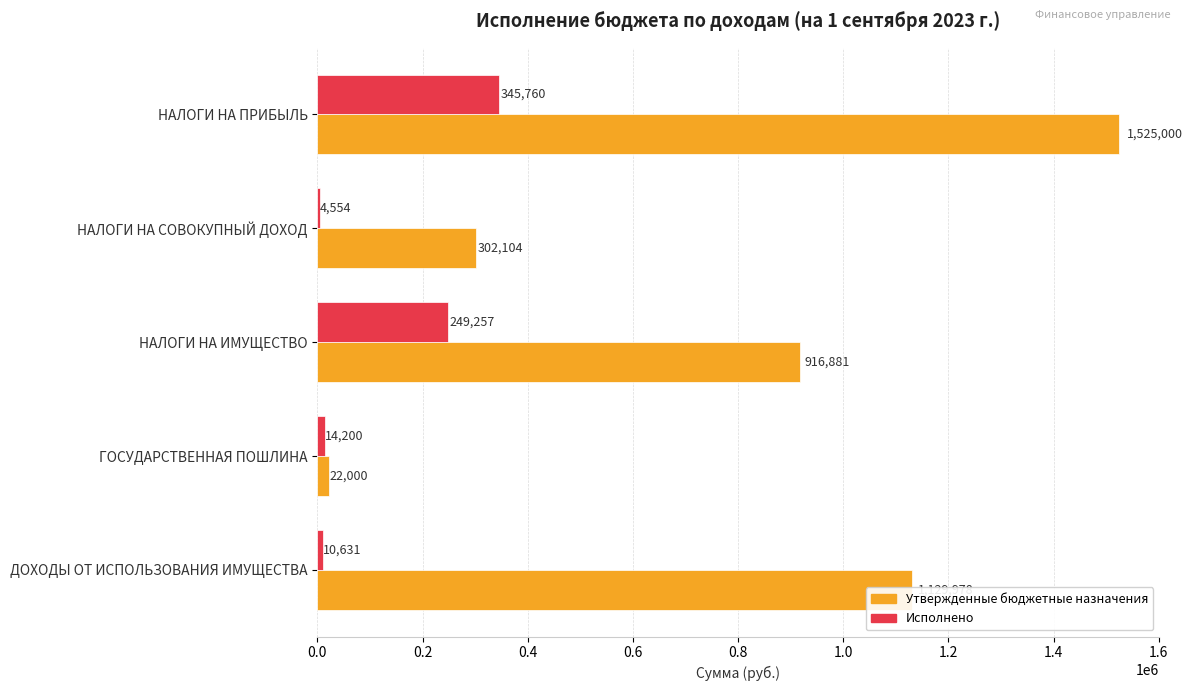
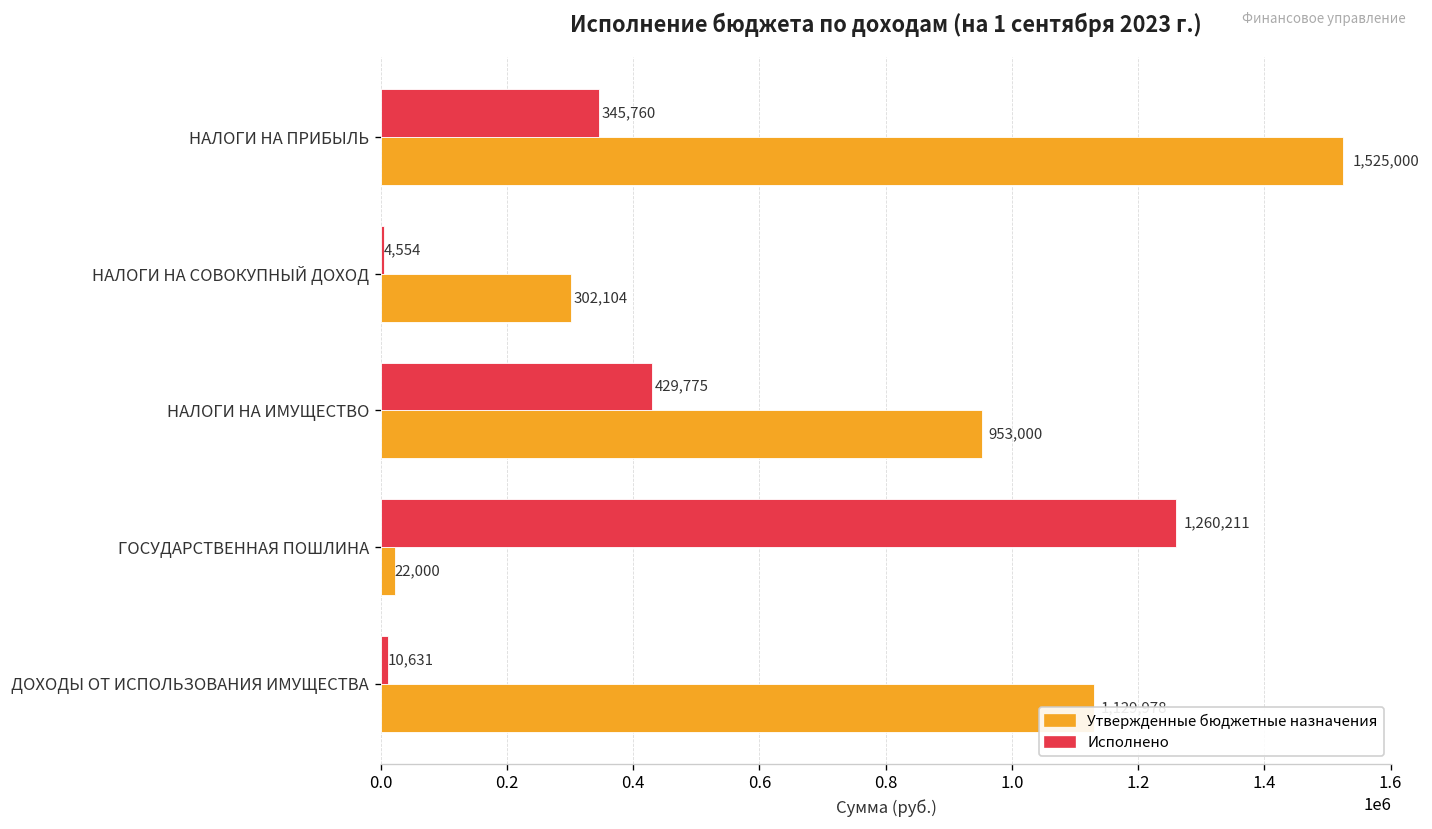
Исполнено, НАЛОГИ НА ИМУЩЕСТВО: 249,257 -> 429,775
Утвержденные бюджетные назначения, НАЛОГИ НА ИМУЩЕСТВО: 916,881 -> 953,000
Исполнено, ГОСУДАРСТВЕННАЯ ПОШЛИНА: 14,200 -> 1,260,211
